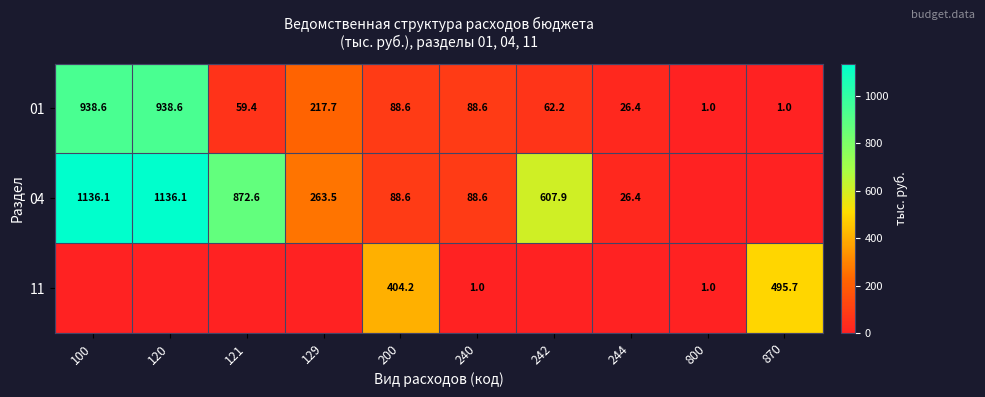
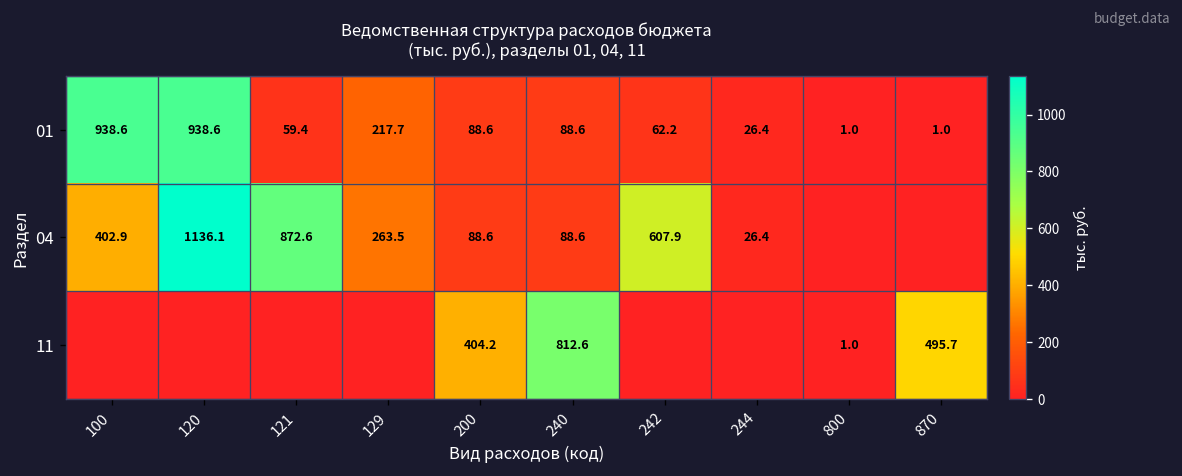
04, 100: 1136.1 -> 402.9
11, 240: 1.0 -> 812.6
